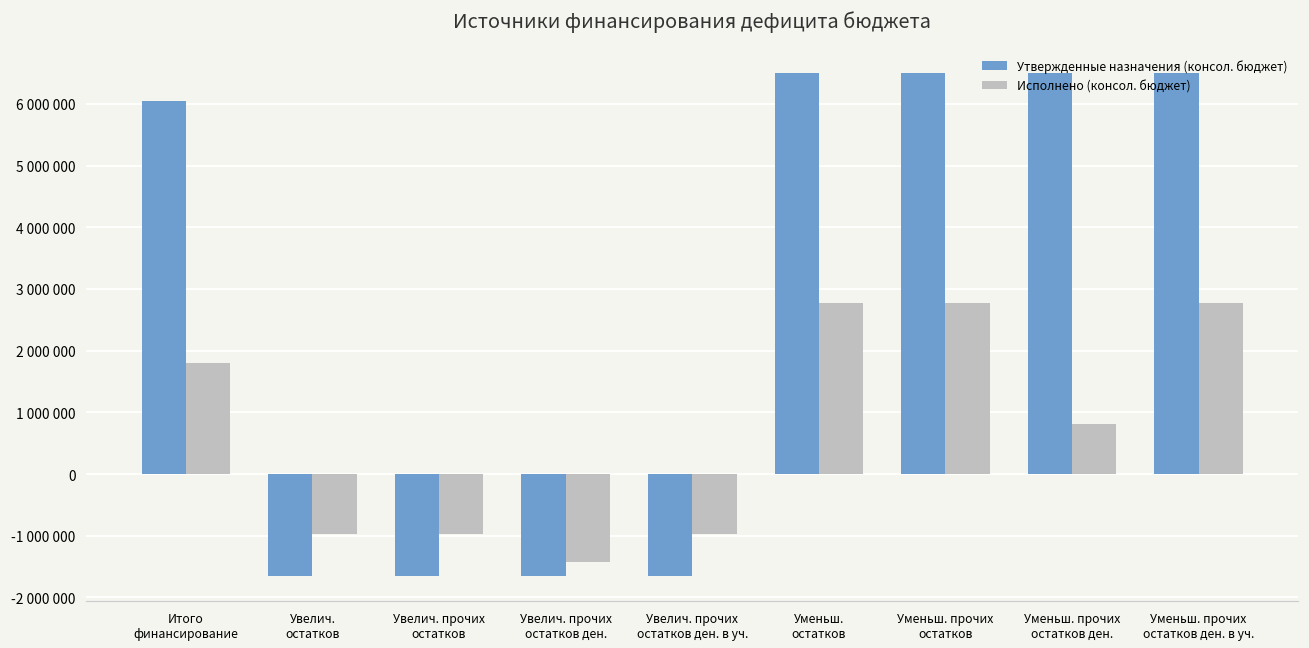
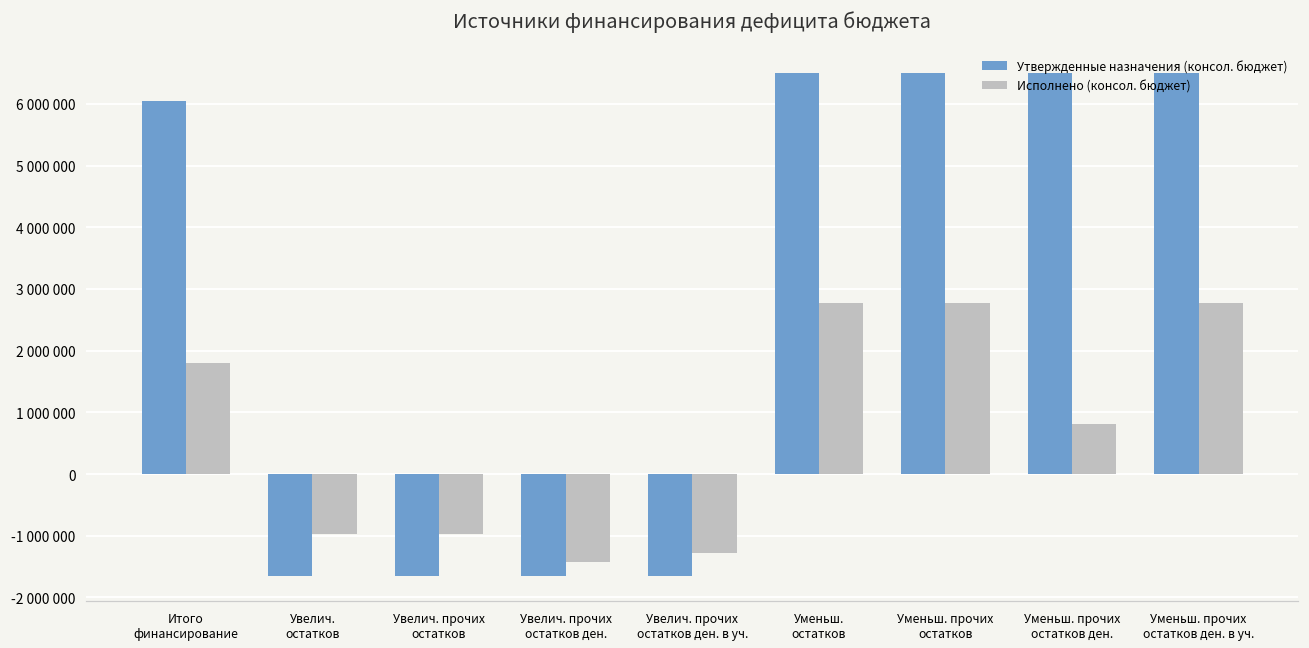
Исполнено (консол. бюджет), Увелич. прочих остатков ден. в уч.: -1000000 -> -1300000
